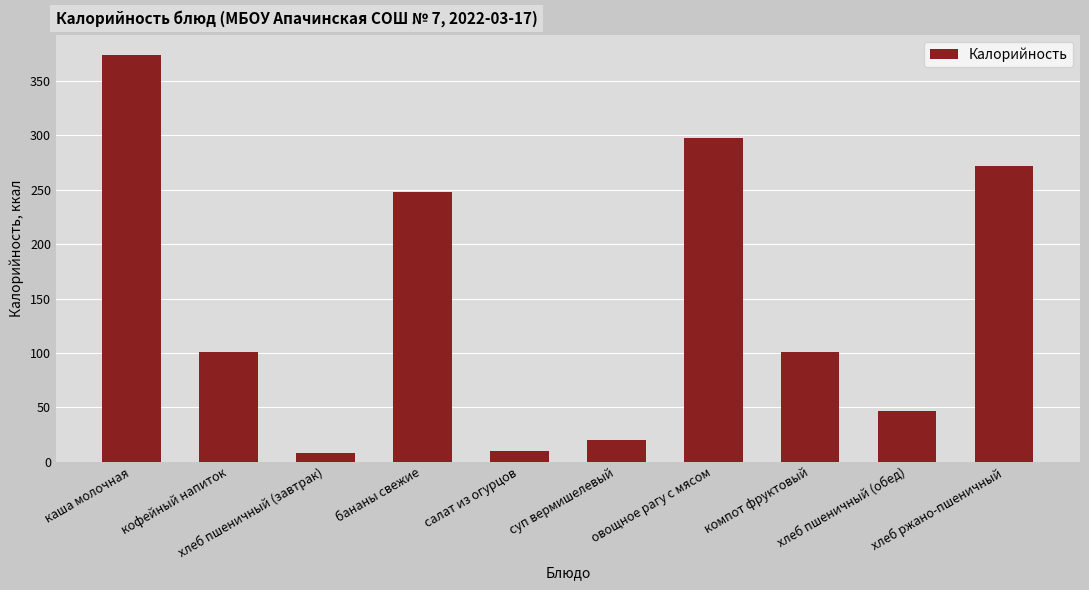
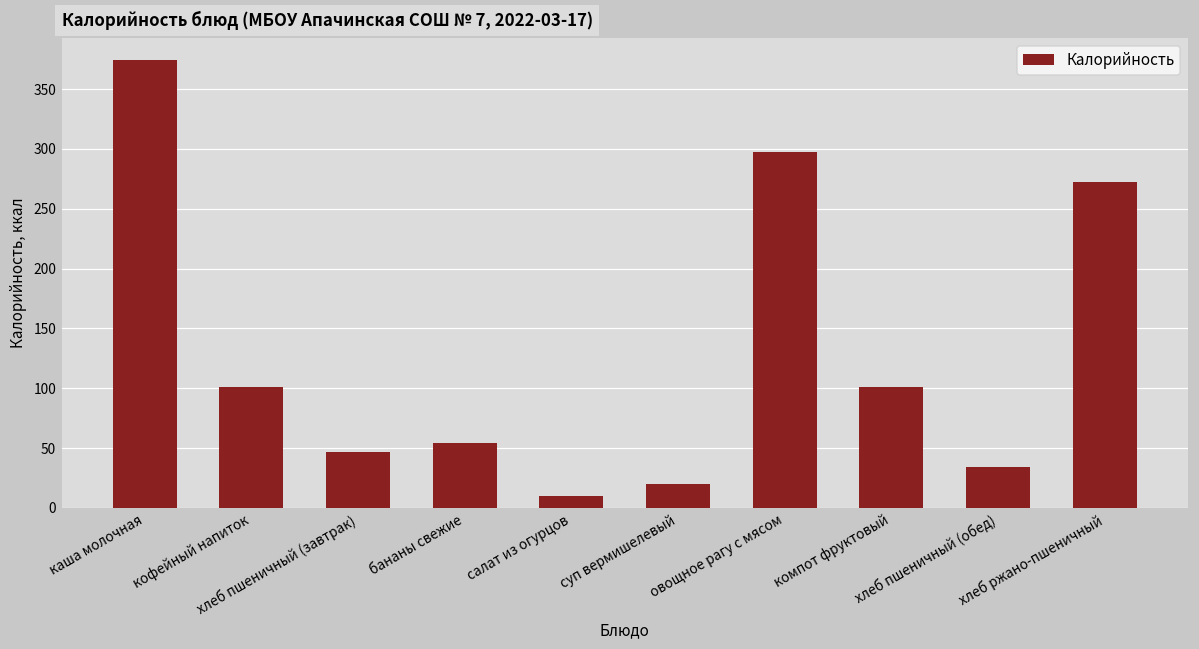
хлеб пшеничный (завтрак): 8 -> 47
бананы свежие: 248 -> 54
хлеб пшеничный (обед): 47 -> 34
